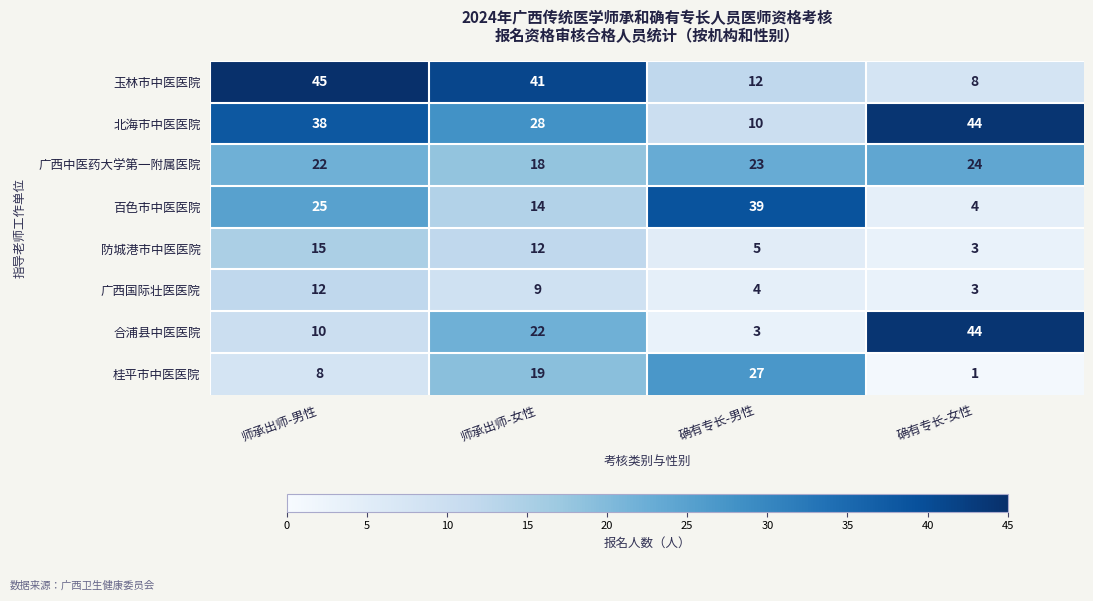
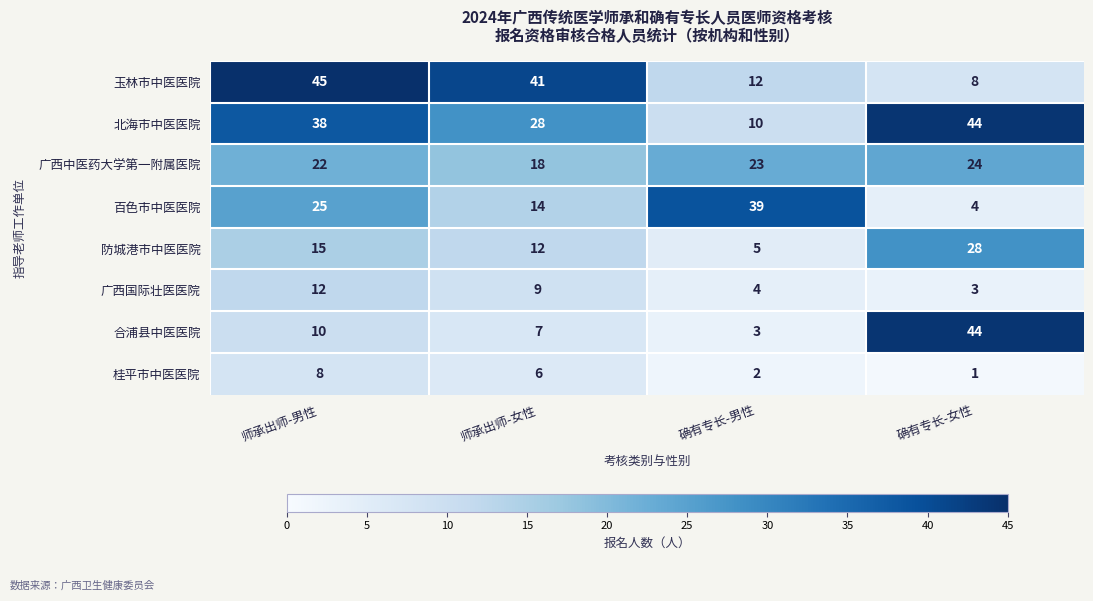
防城港市中医医院, 确有专长-女性: 3 -> 28
合浦县中医医院, 师承出师-女性: 22 -> 7
桂平市中医医院, 师承出师-女性: 19 -> 6
桂平市中医医院, 确有专长-男性: 27 -> 2
